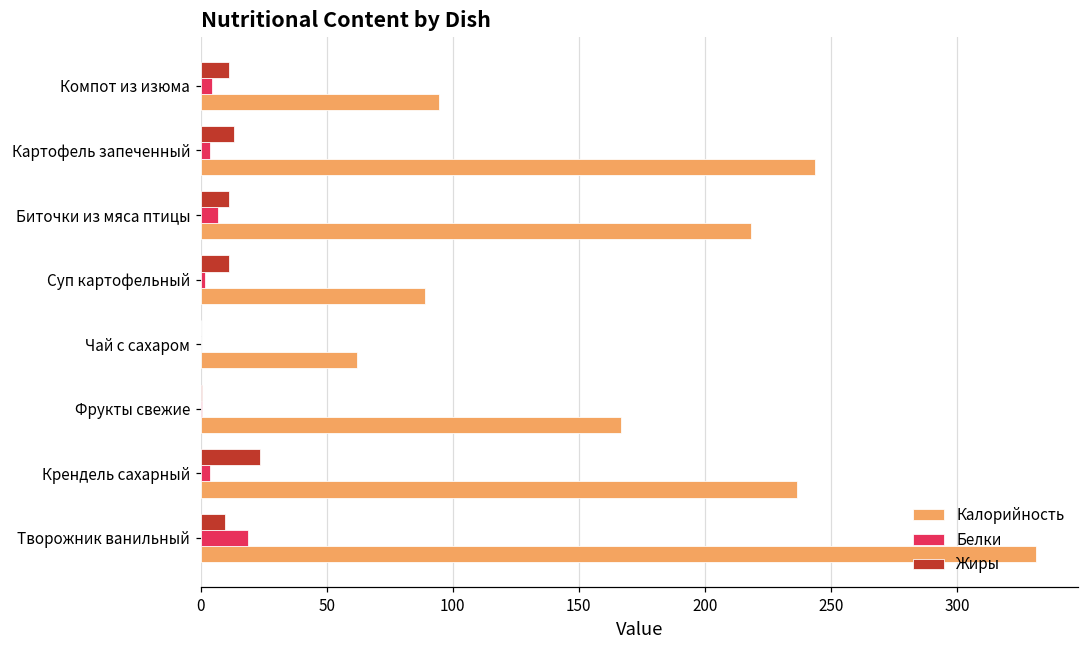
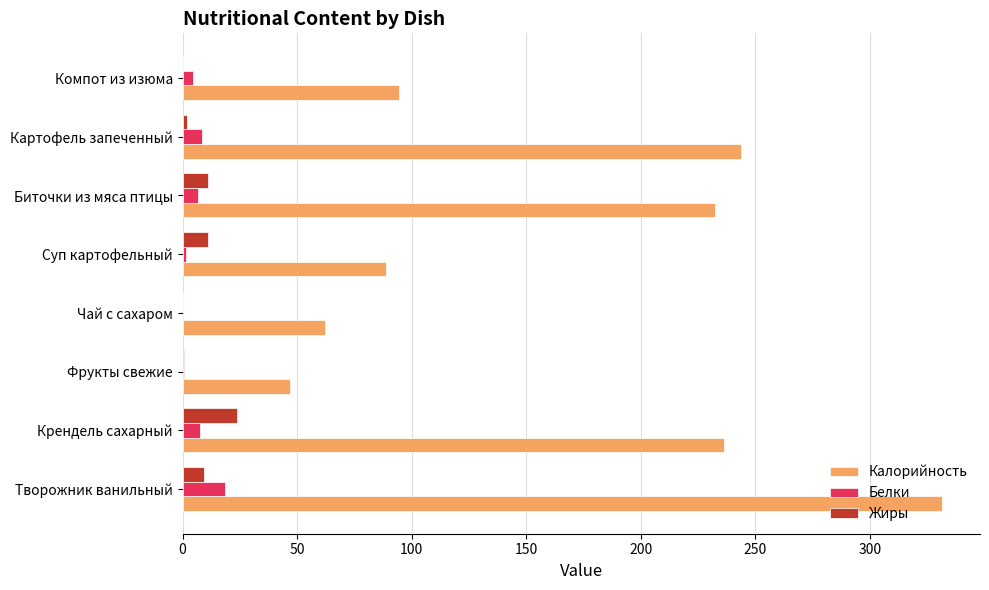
Жиры, Компот из изюма: 11 -> 0
Жиры, Картофель запеченный: 13 -> 2
Белки, Картофель запеченный: 3 -> 8
Калорийность, Биточки из мяса птицы: 218 -> 232
Калорийность, Фрукты свежие: 167 -> 47
Белки, Крендель сахарный: 4 -> 8
